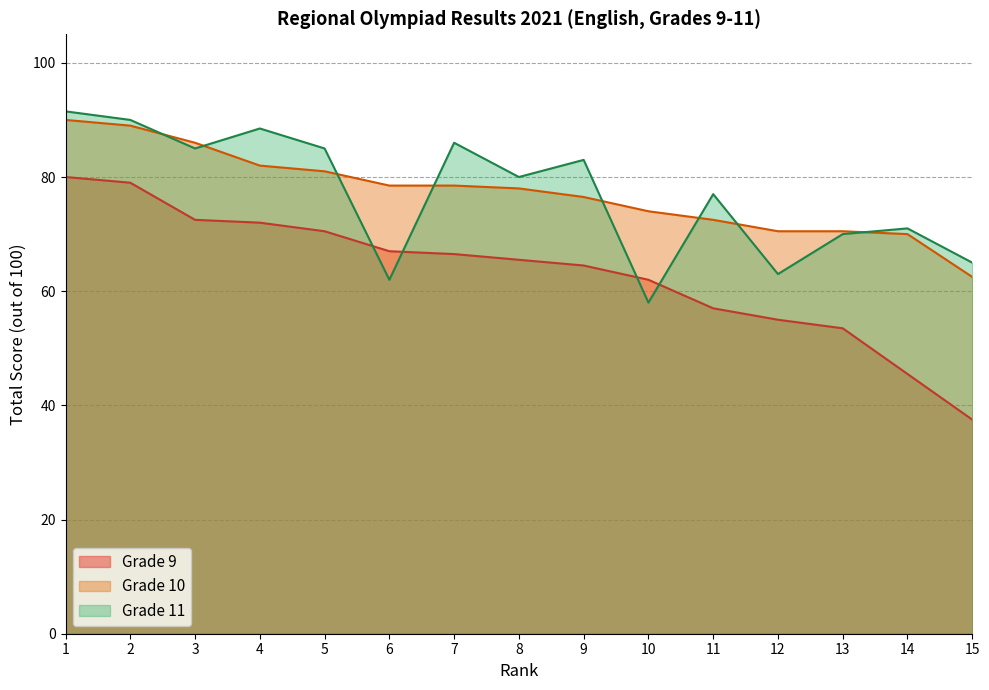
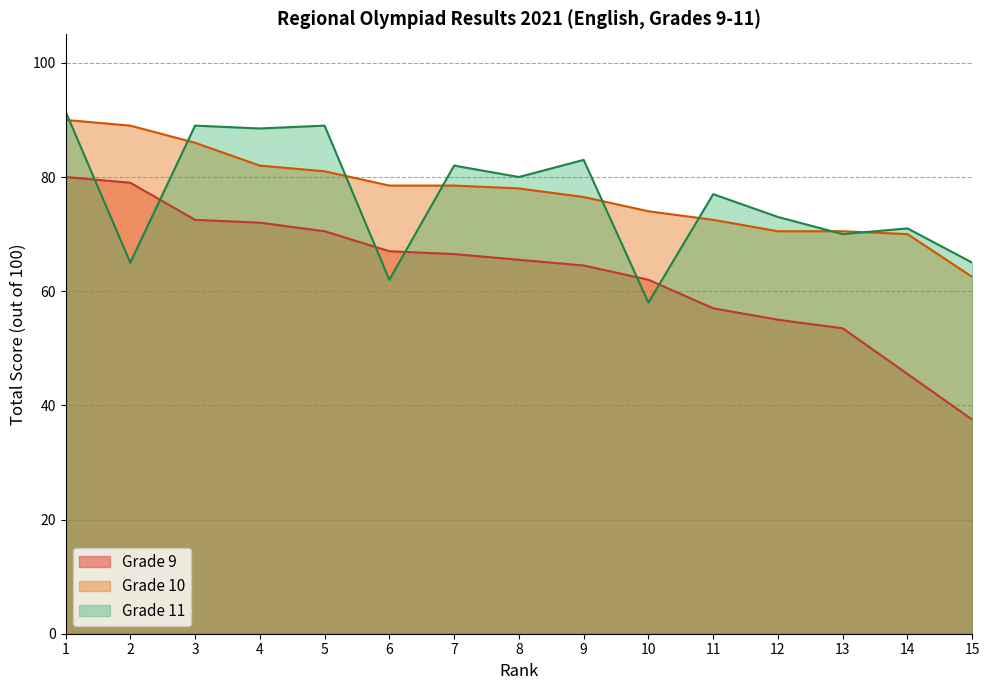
Grade 11, 2: 90 -> 65
Grade 11, 3: 85 -> 89
Grade 11, 5: 85 -> 89
Grade 11, 7: 86 -> 82
Grade 11, 12: 63 -> 73
